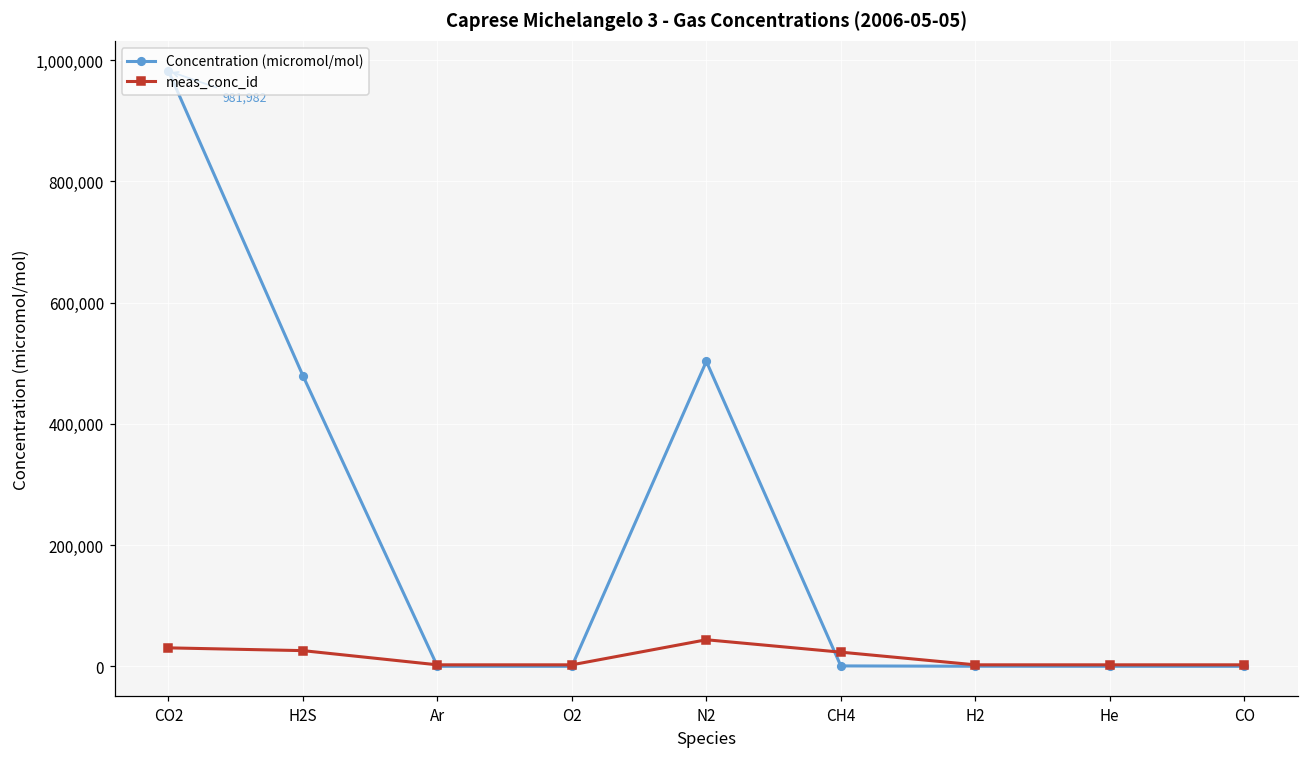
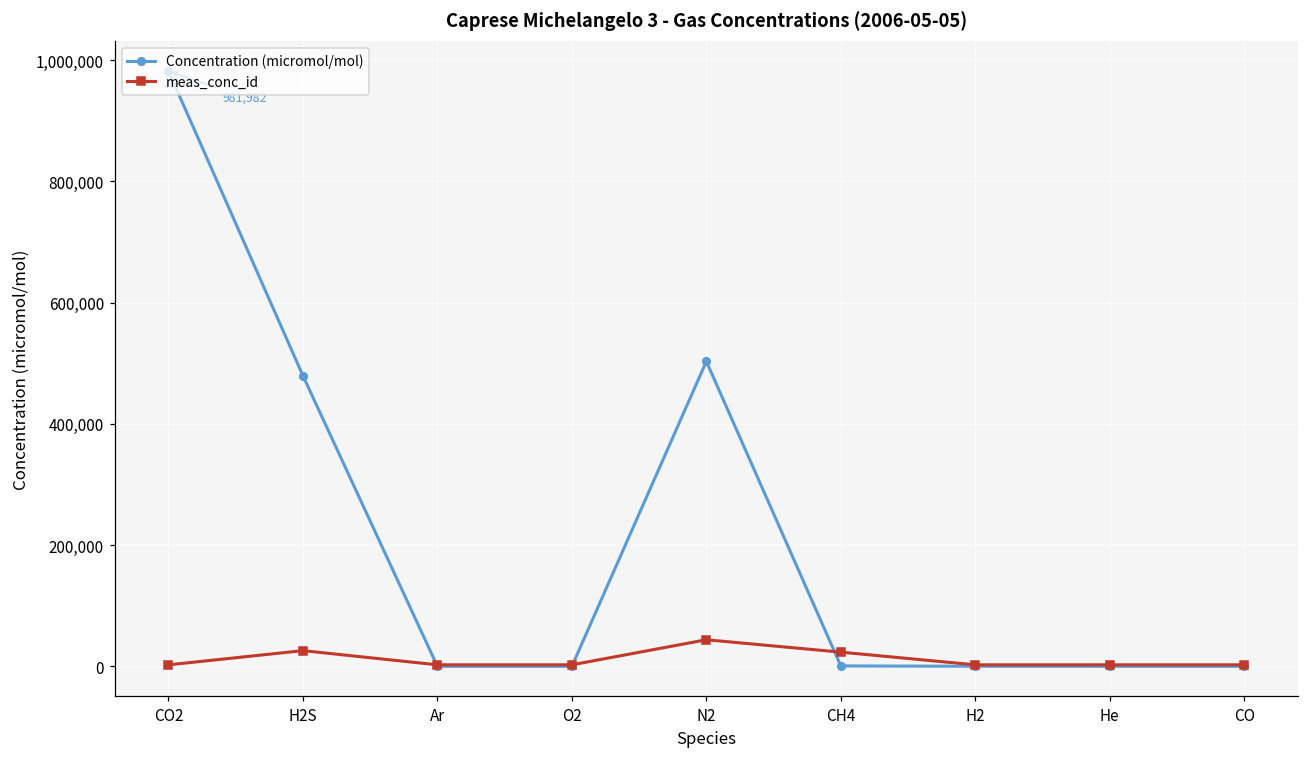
meas_conc_id, CO2: 30,000 -> 0
